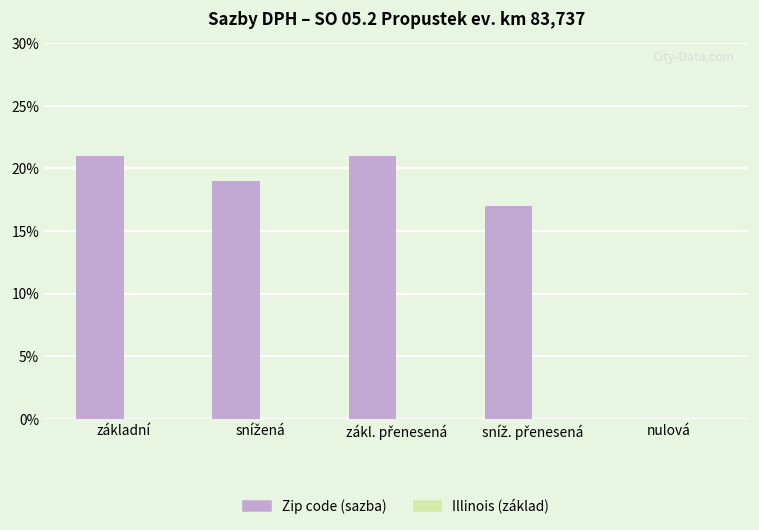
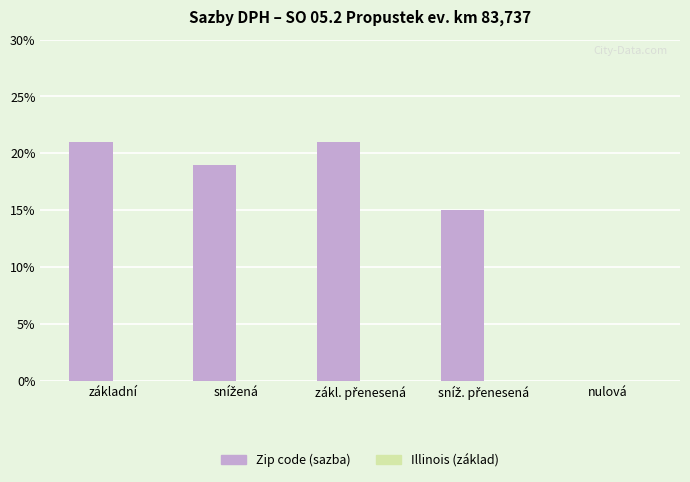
Zip code (sazba), sníž. přenesená: 17.0% -> 15.0%
